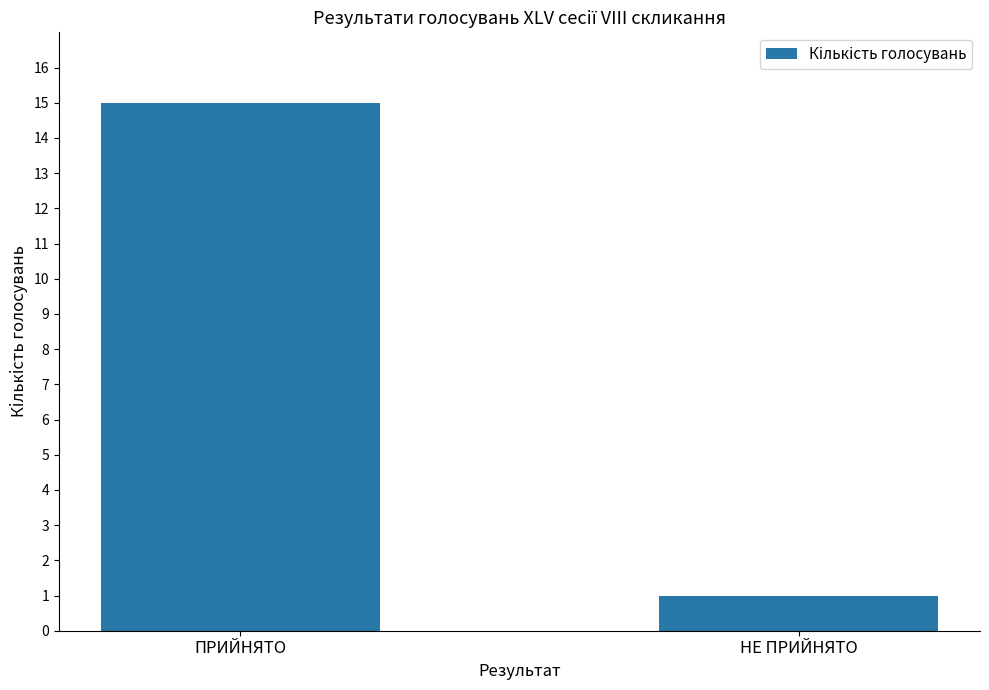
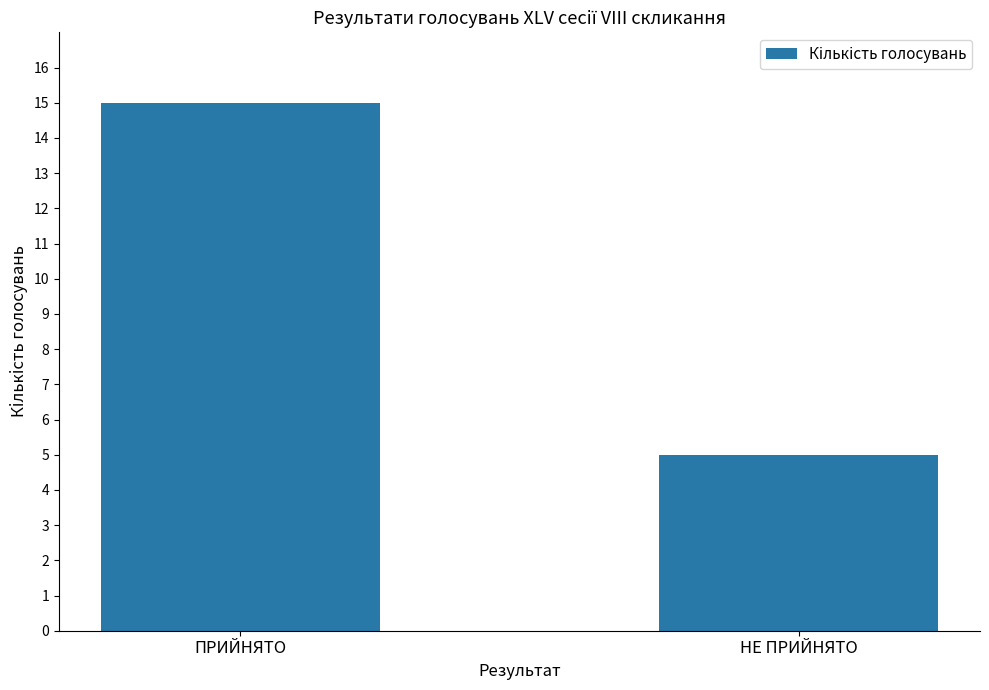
НЕ ПРИЙНЯТО: 1 -> 5
